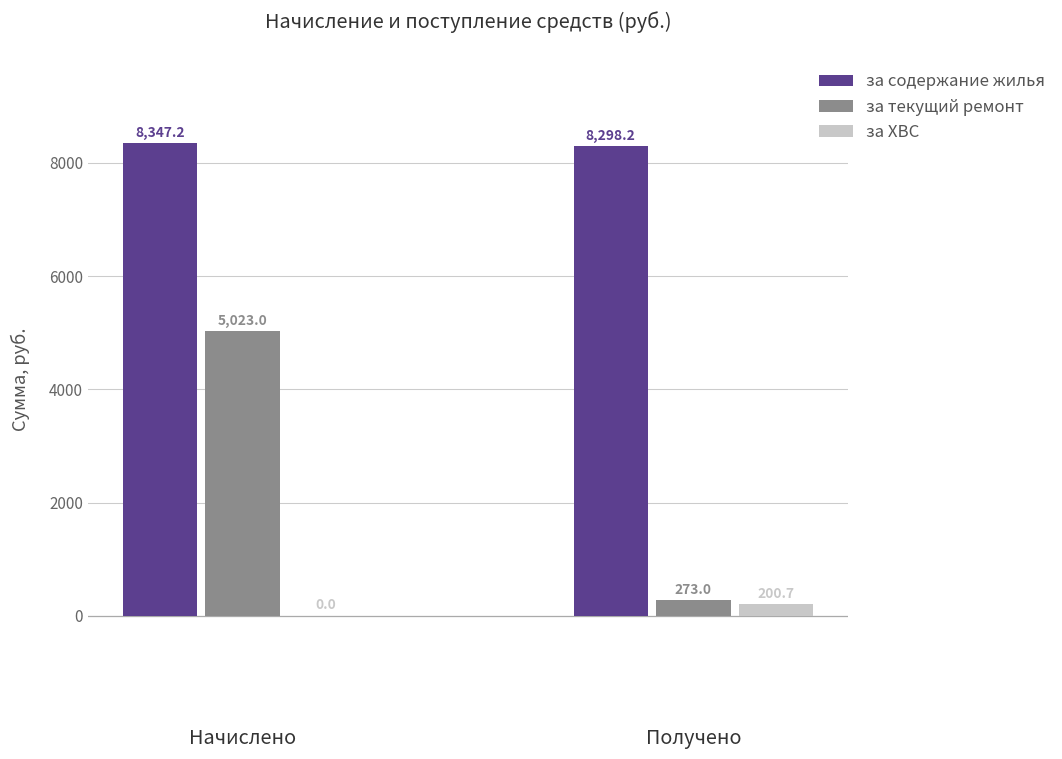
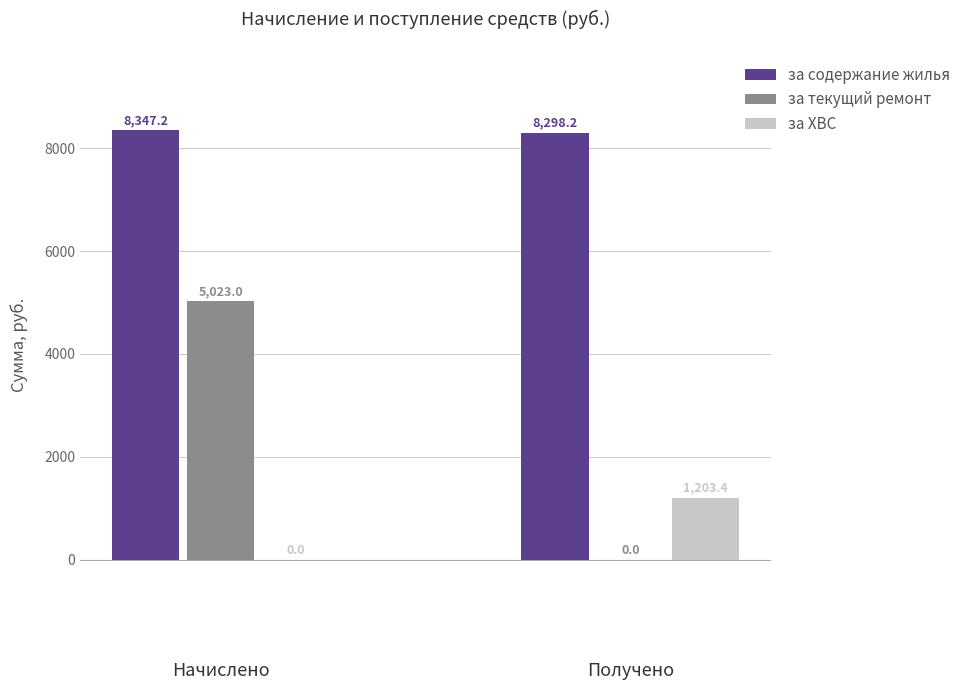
за текущий ремонт, Получено: 273.0 -> 0.0
за ХВС, Получено: 200.7 -> 1,203.4
